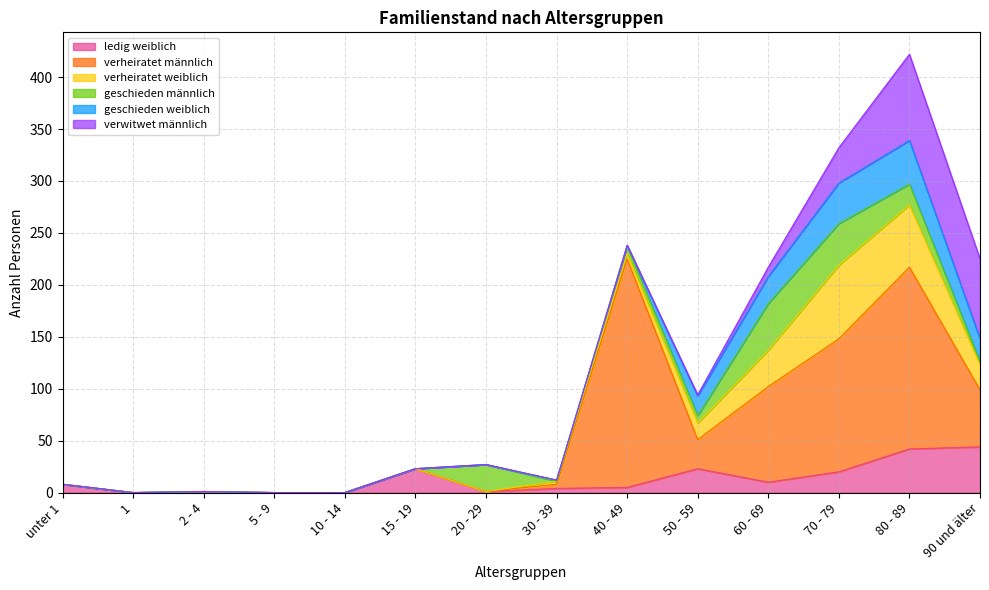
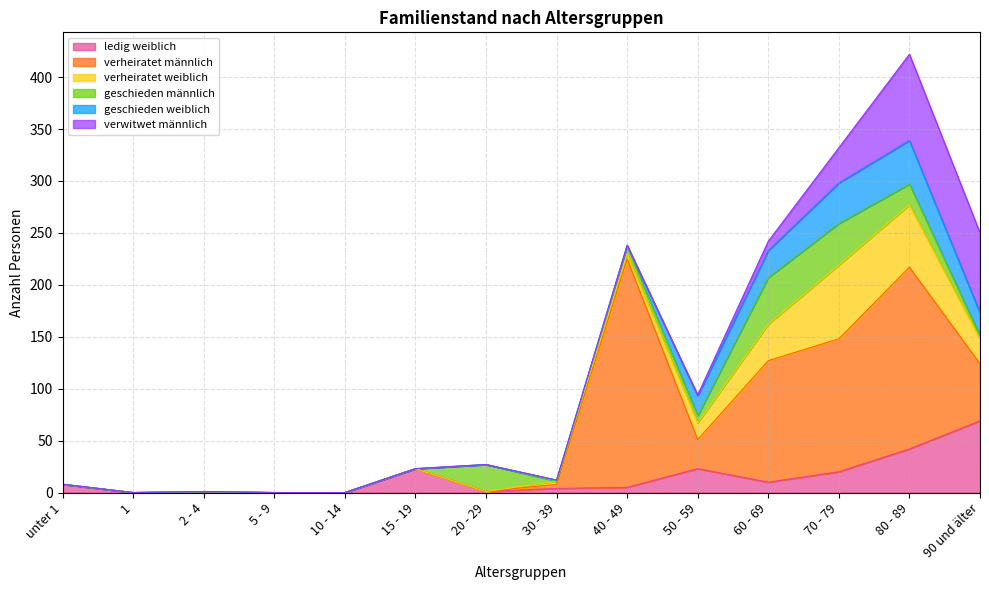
verheiratet männlich, 60 - 69: 92 -> 117
ledig weiblich, 90 und älter: 44 -> 69
